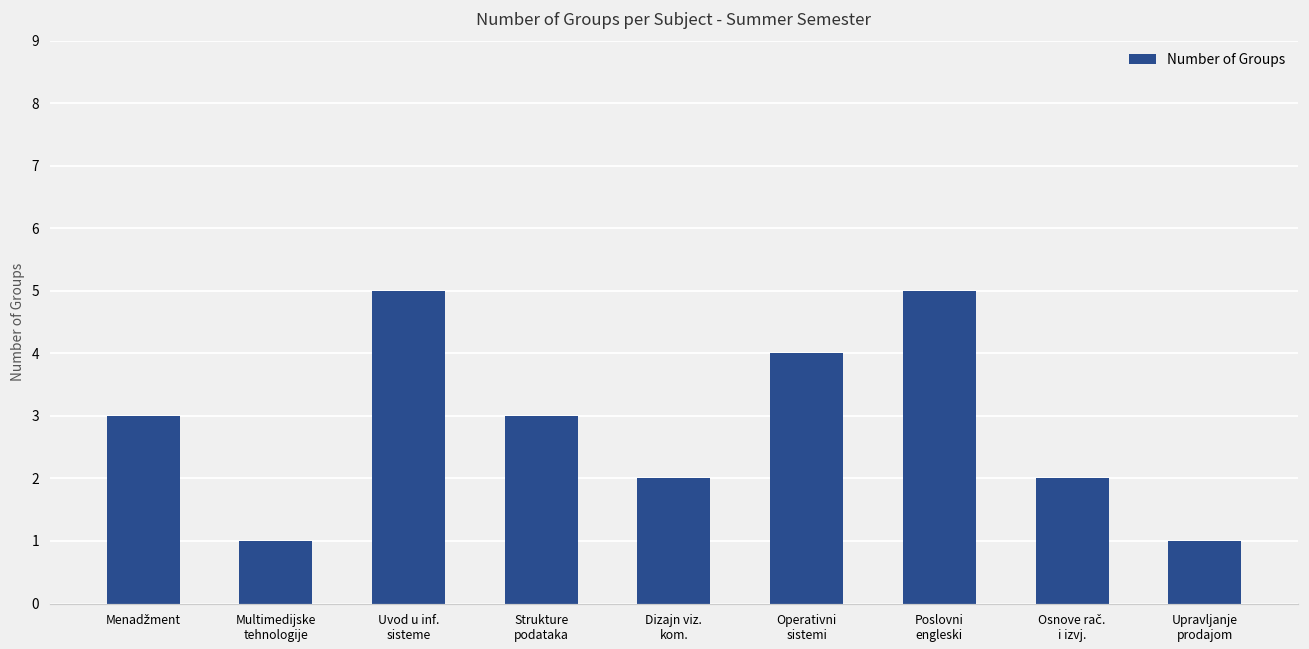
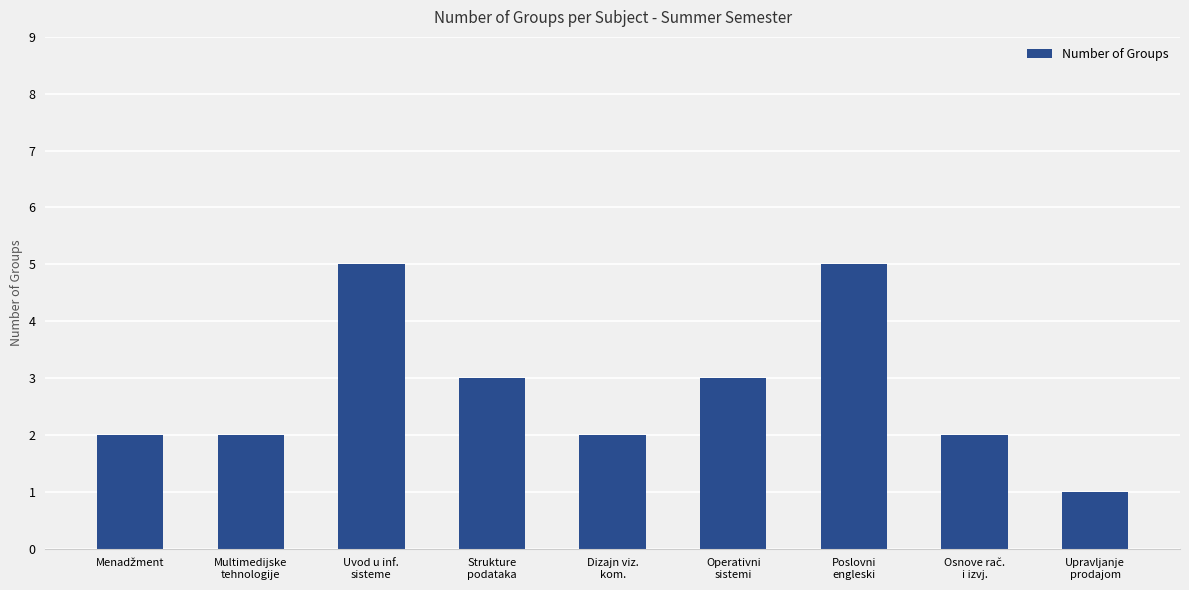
Menadžment: 3 -> 2
Multimedijske tehnologije: 1 -> 2
Operativni sistemi: 4 -> 3
